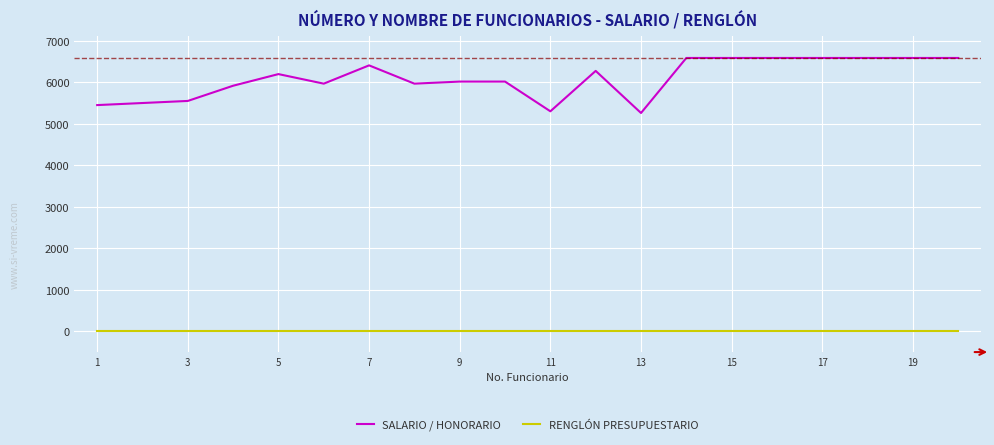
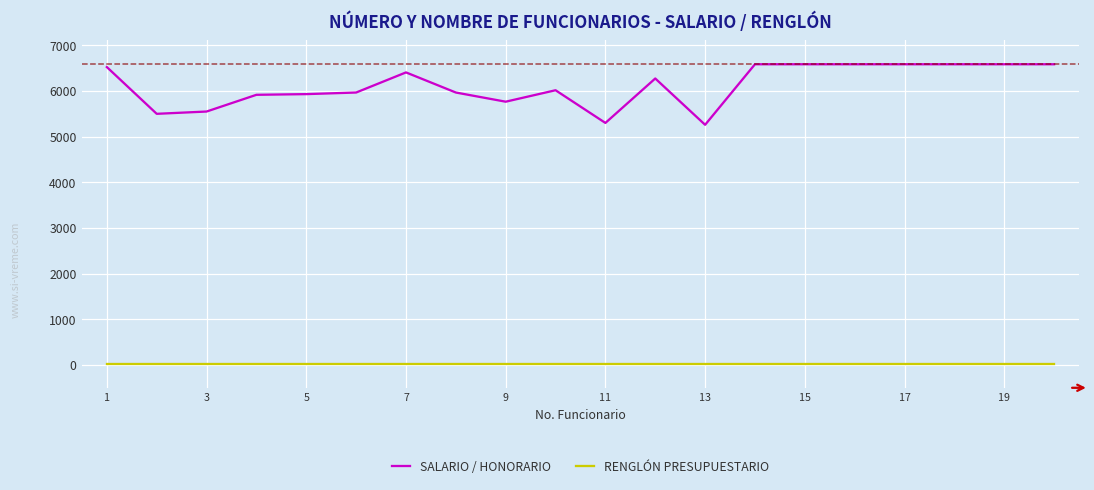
SALARIO / HONORARIO, 1: 5500 -> 6500
SALARIO / HONORARIO, 5: 6200 -> 5900
SALARIO / HONORARIO, 9: 6000 -> 5800
